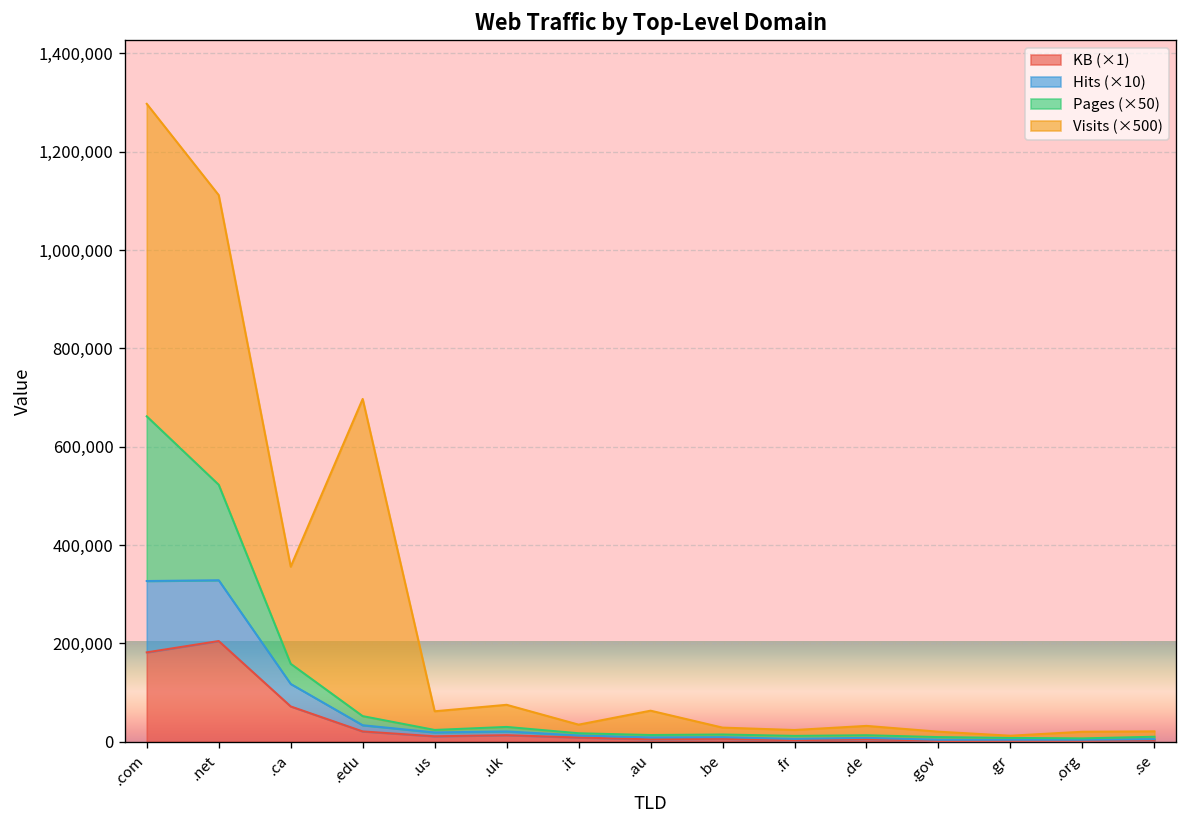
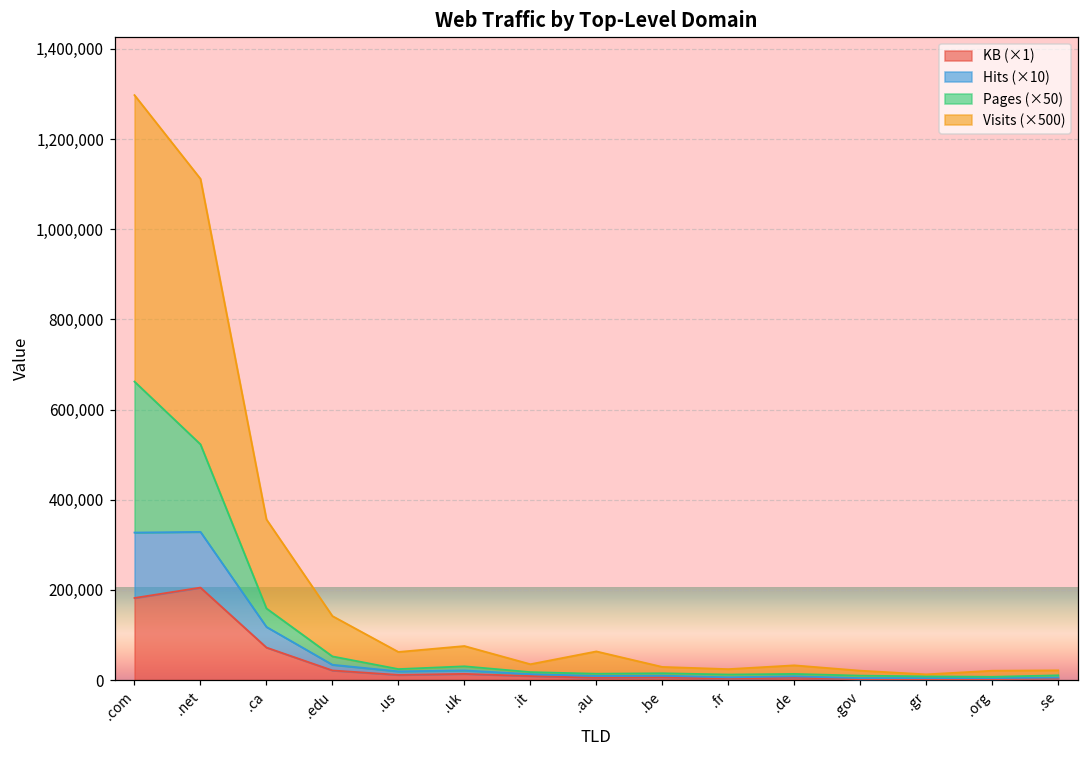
Visits (×500), .edu: 650,000 -> 90,000
